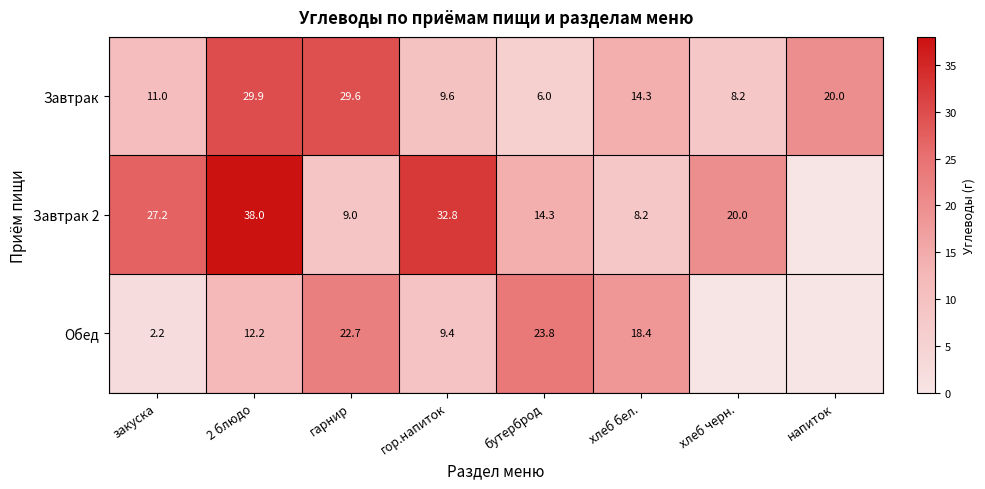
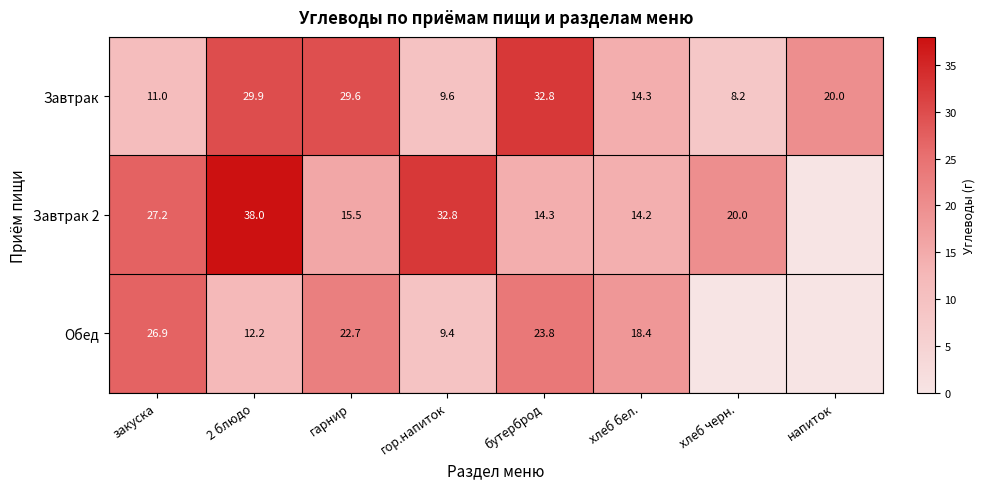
Завтрак, бутерброд: 6.0 -> 32.8
Завтрак 2, гарнир: 9.0 -> 15.5
Завтрак 2, хлеб бел.: 8.2 -> 14.2
Обед, закуска: 2.2 -> 26.9
